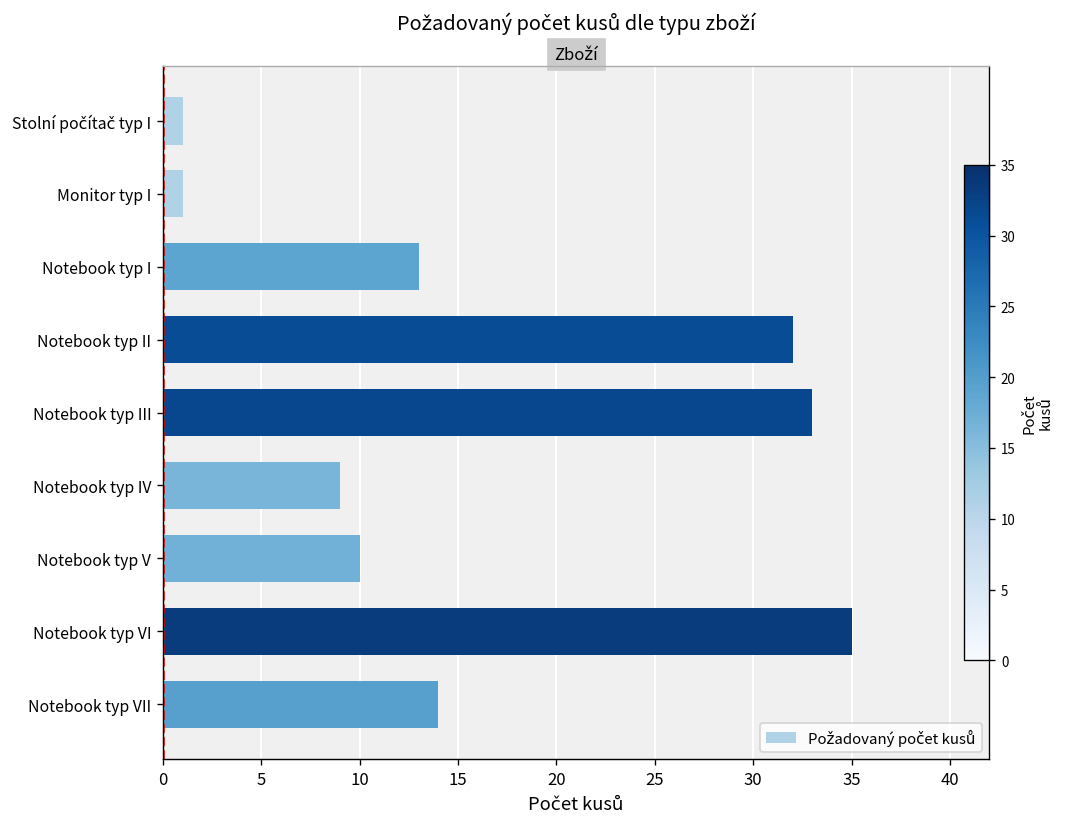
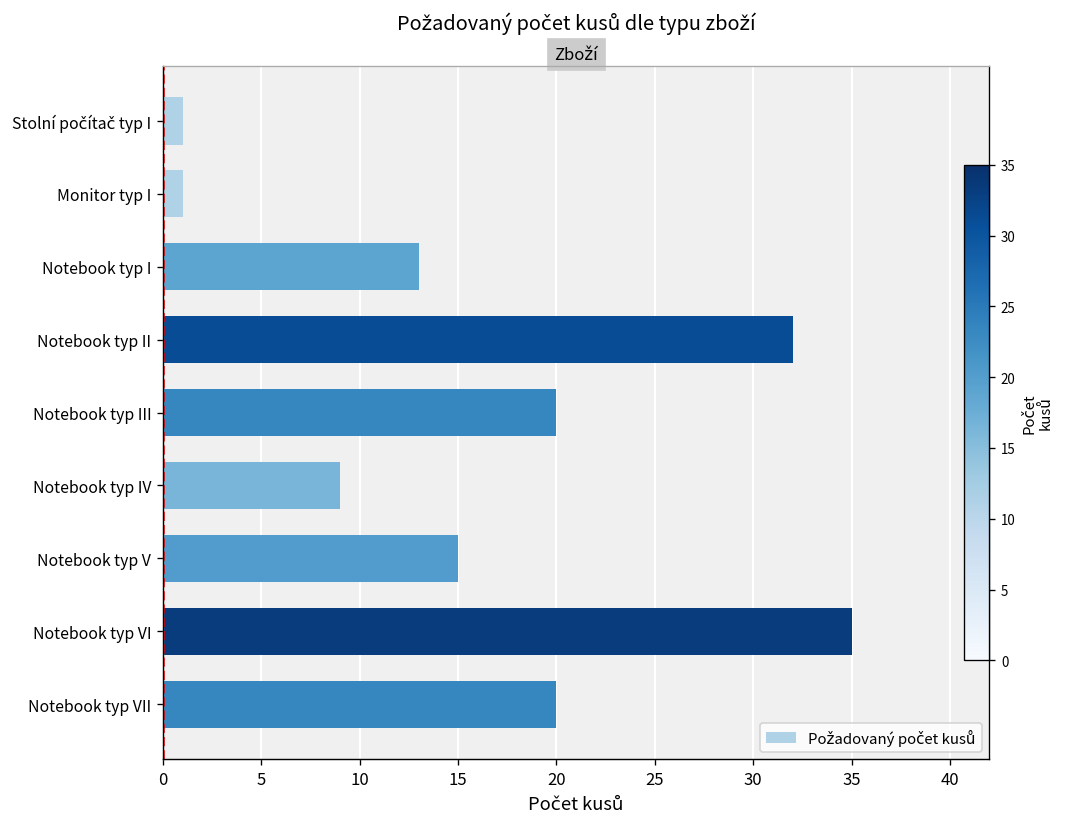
Notebook typ III: 33 -> 20
Notebook typ V: 10 -> 15
Notebook typ VII: 14 -> 20
